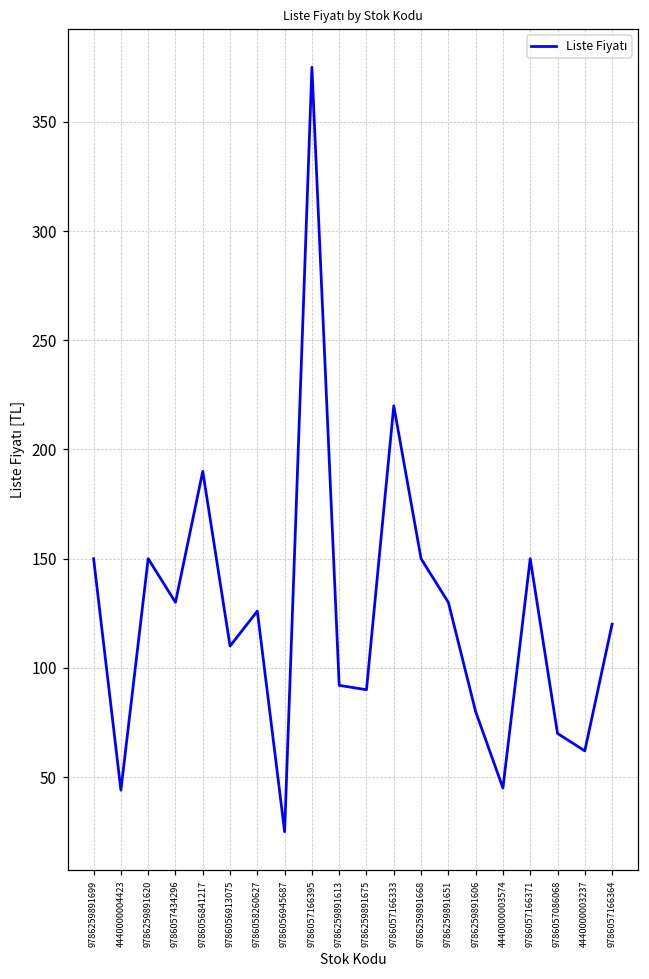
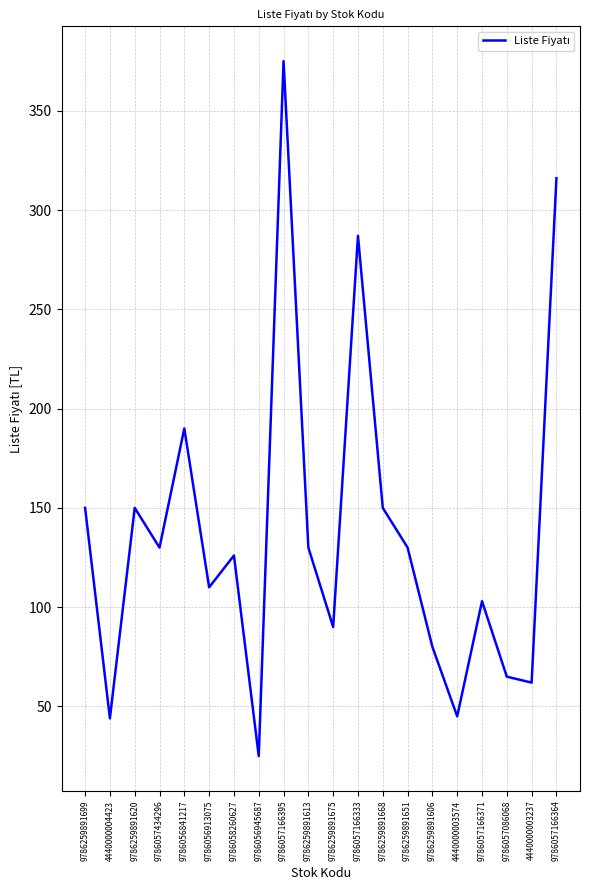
9786259891613: 92 -> 130
9786057166333: 220 -> 287
9786057166371: 150 -> 103
9786057086068: 70 -> 65
9786057166364: 120 -> 316
